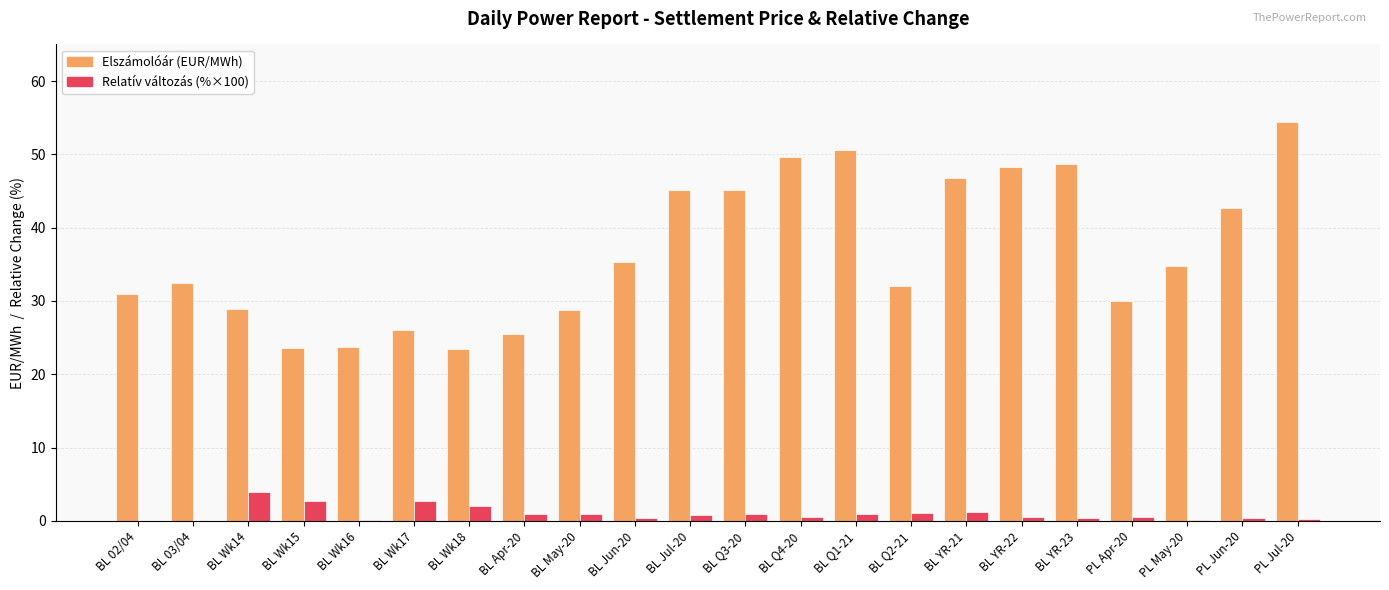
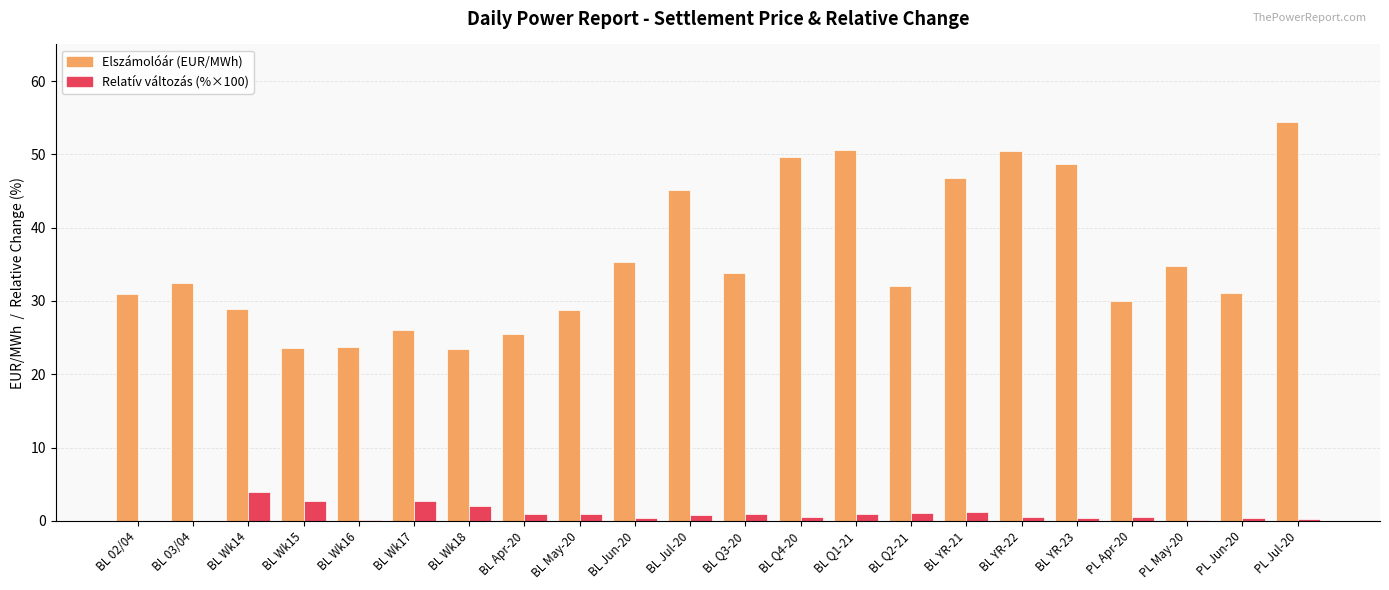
Elszámolóár (EUR/MWh), BL Q3-20: 45 -> 34
Elszámolóár (EUR/MWh), BL YR-22: 48 -> 50
Elszámolóár (EUR/MWh), PL Jun-20: 43 -> 31
